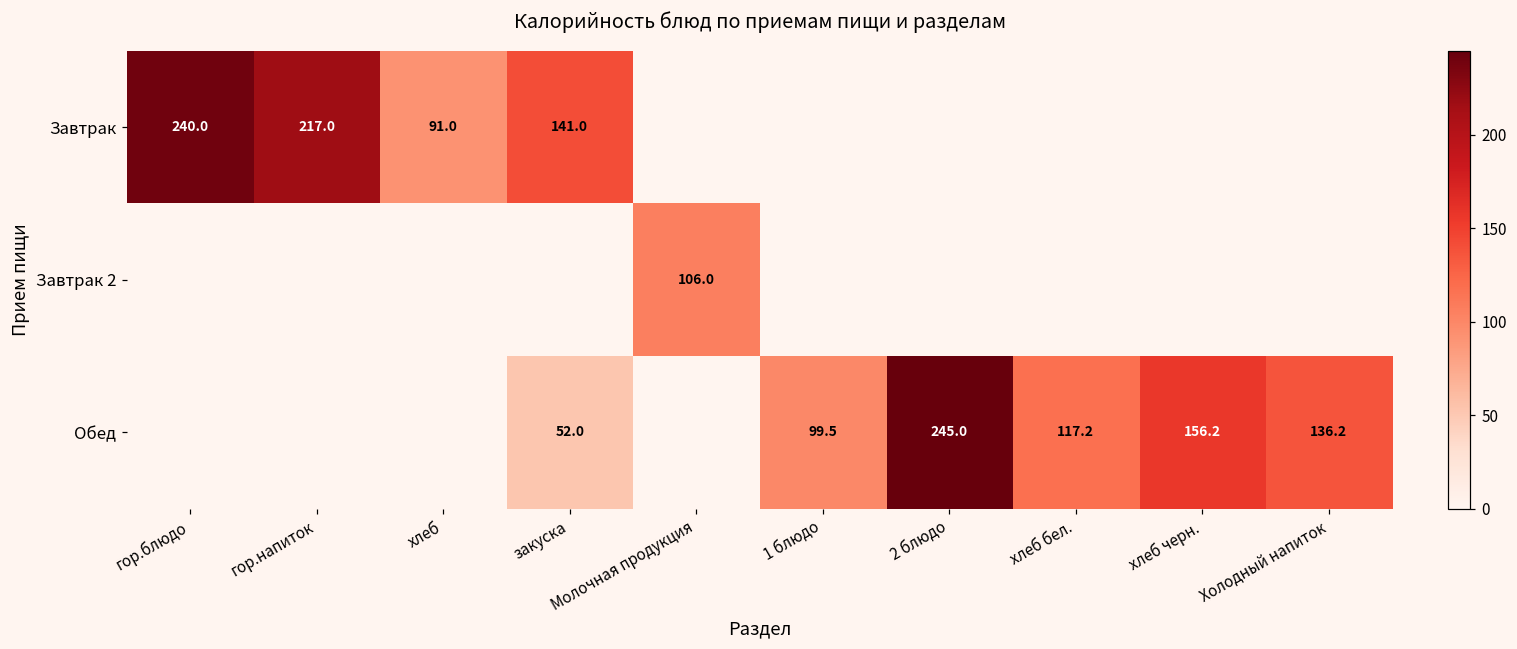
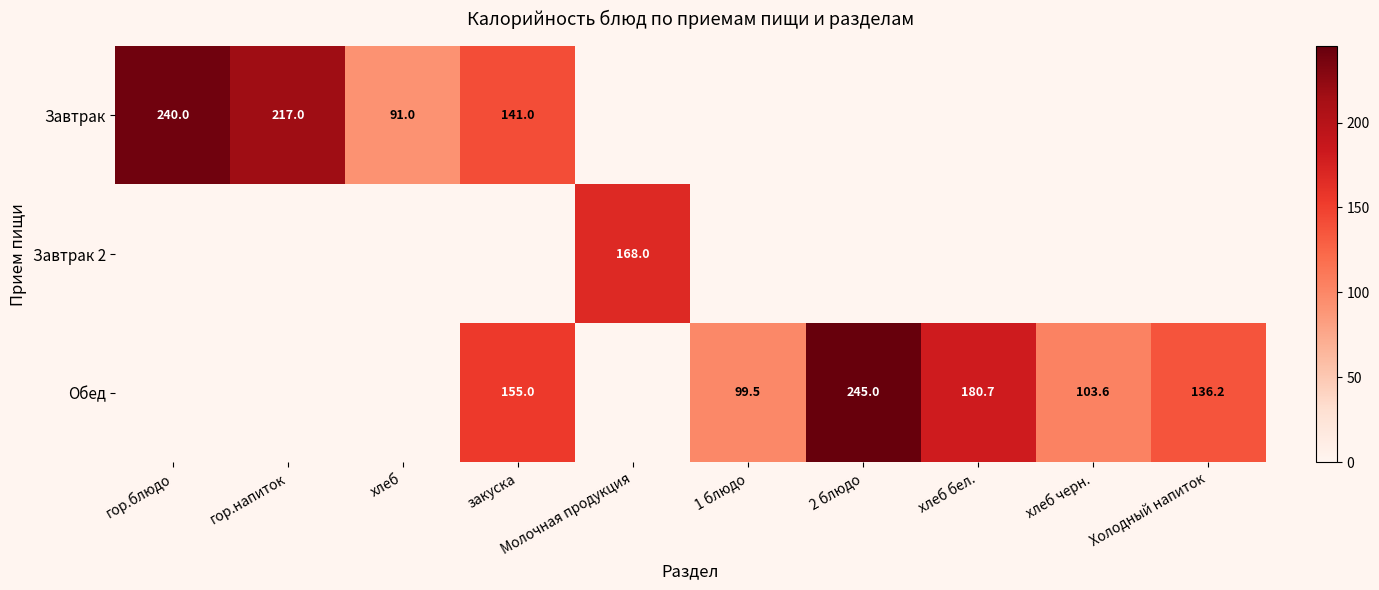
Завтрак 2, Молочная продукция: 106.0 -> 168.0
Обед, закуска: 52.0 -> 155.0
Обед, хлеб бел.: 117.2 -> 180.7
Обед, хлеб черн.: 156.2 -> 103.6
